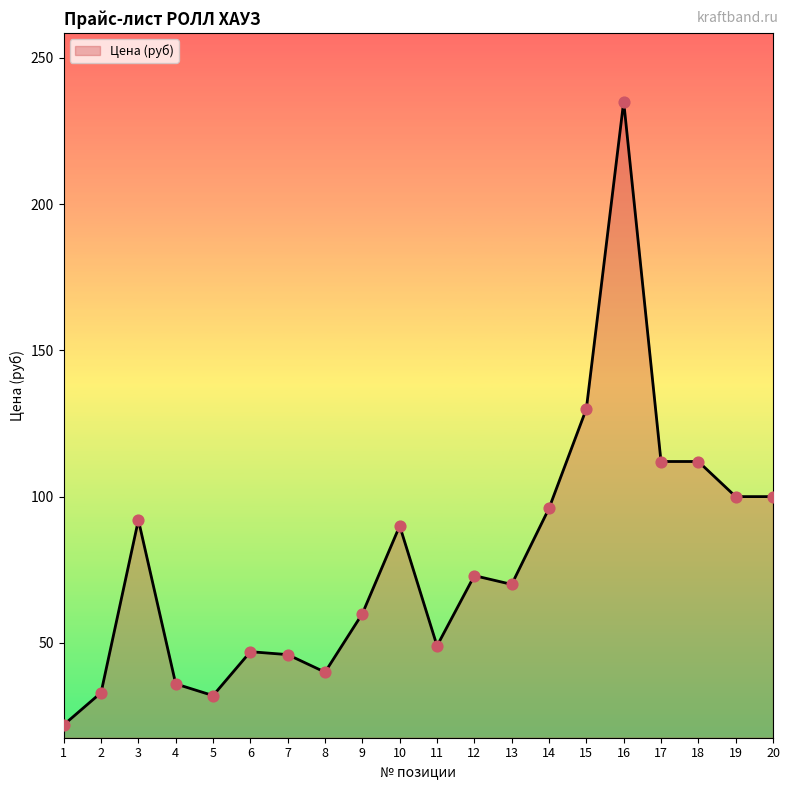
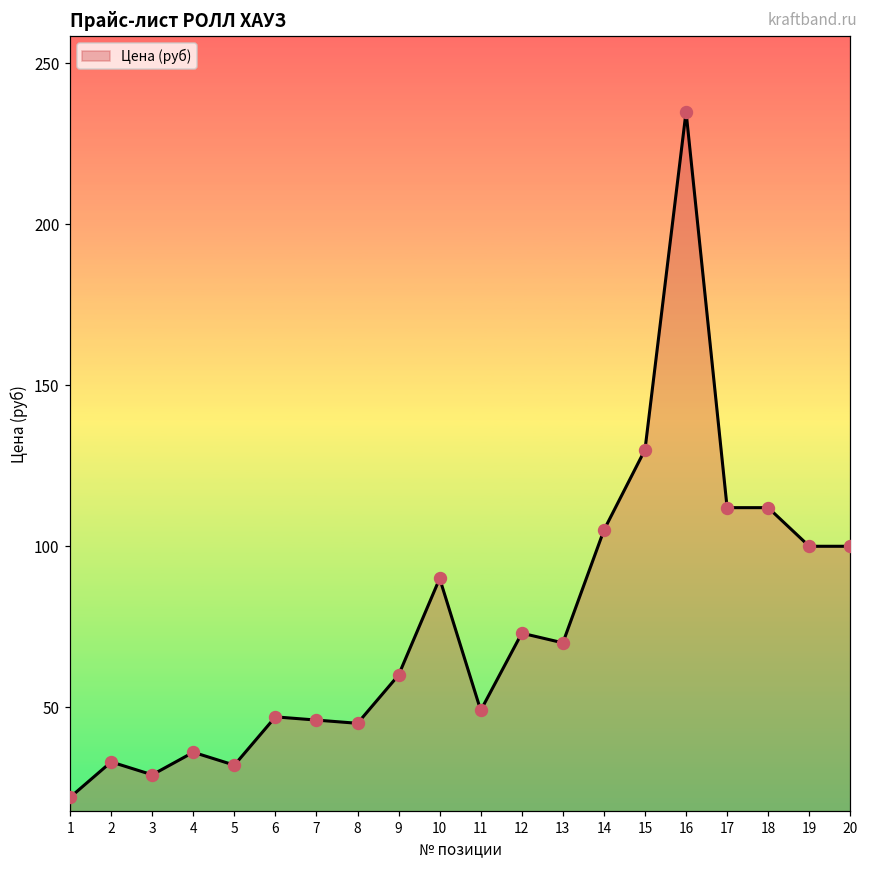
3: 92 -> 29
8: 40 -> 45
14: 96 -> 105
